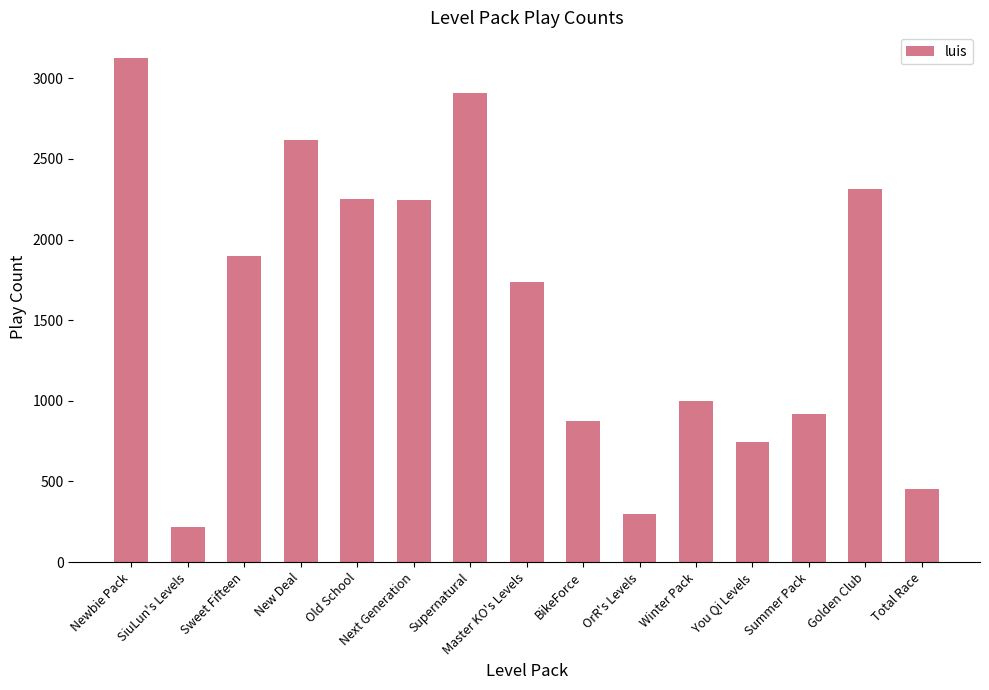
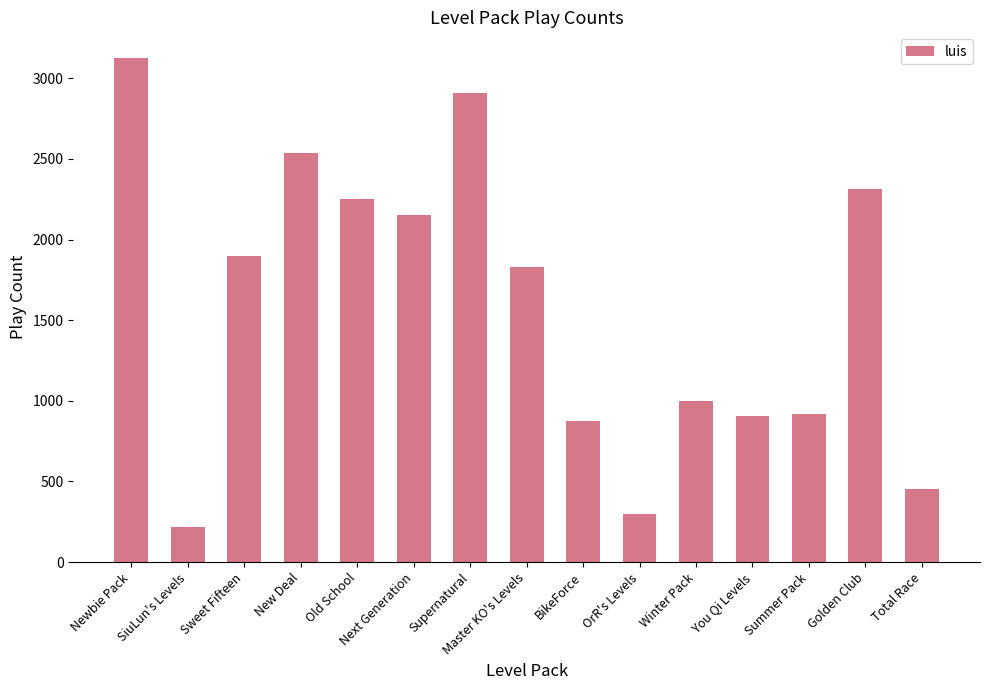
New Deal: 2620 -> 2540
Next Generation: 2240 -> 2150
Master KO's Levels: 1740 -> 1830
You Qi Levels: 740 -> 910
